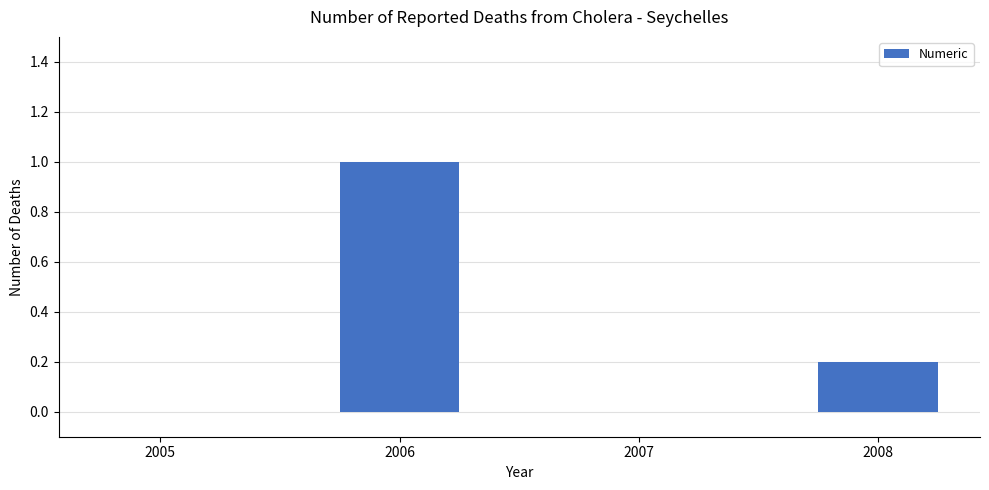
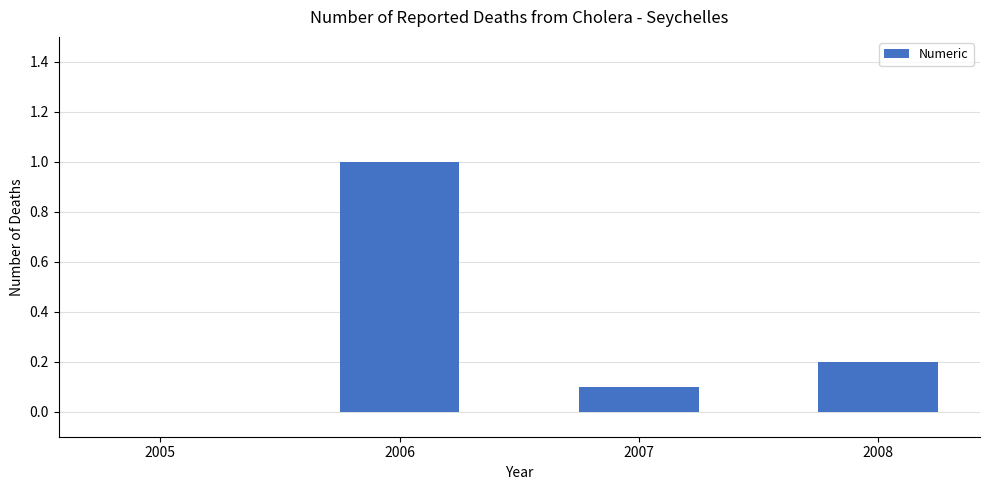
2007: 0.0 -> 0.1
